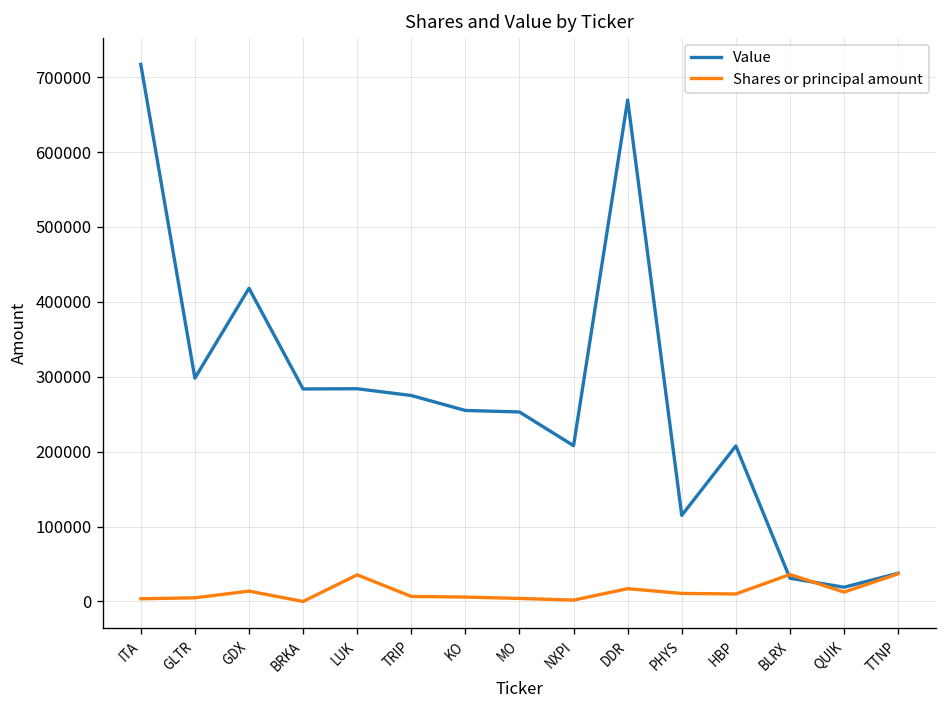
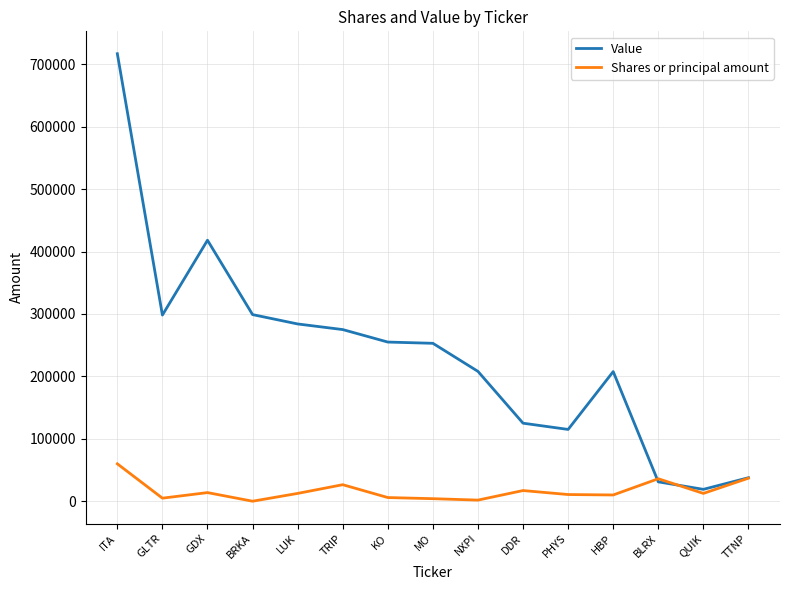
Shares or principal amount, ITA: 0 -> 60000
Value, BRKA: 280000 -> 300000
Shares or principal amount, LUK: 40000 -> 10000
Shares or principal amount, TRIP: 10000 -> 30000
Value, DDR: 670000 -> 130000
